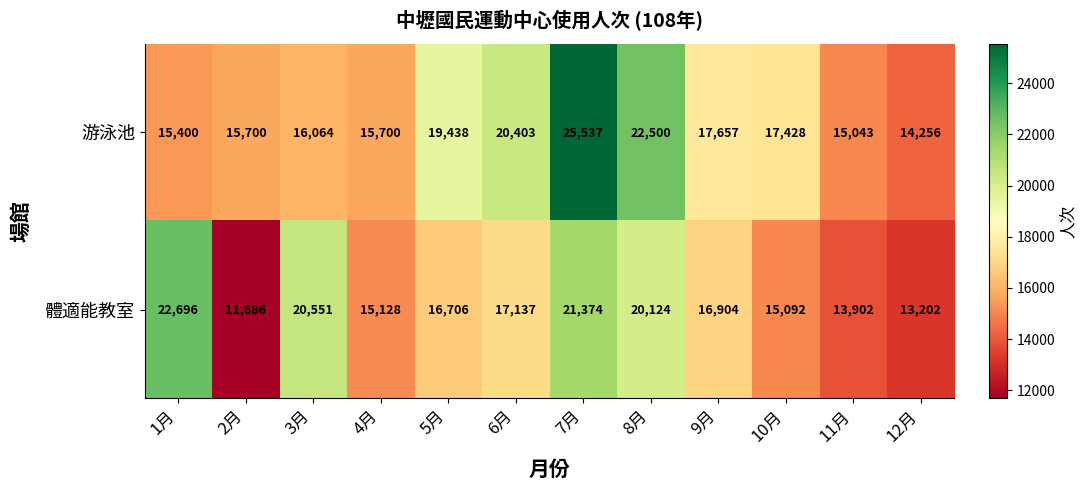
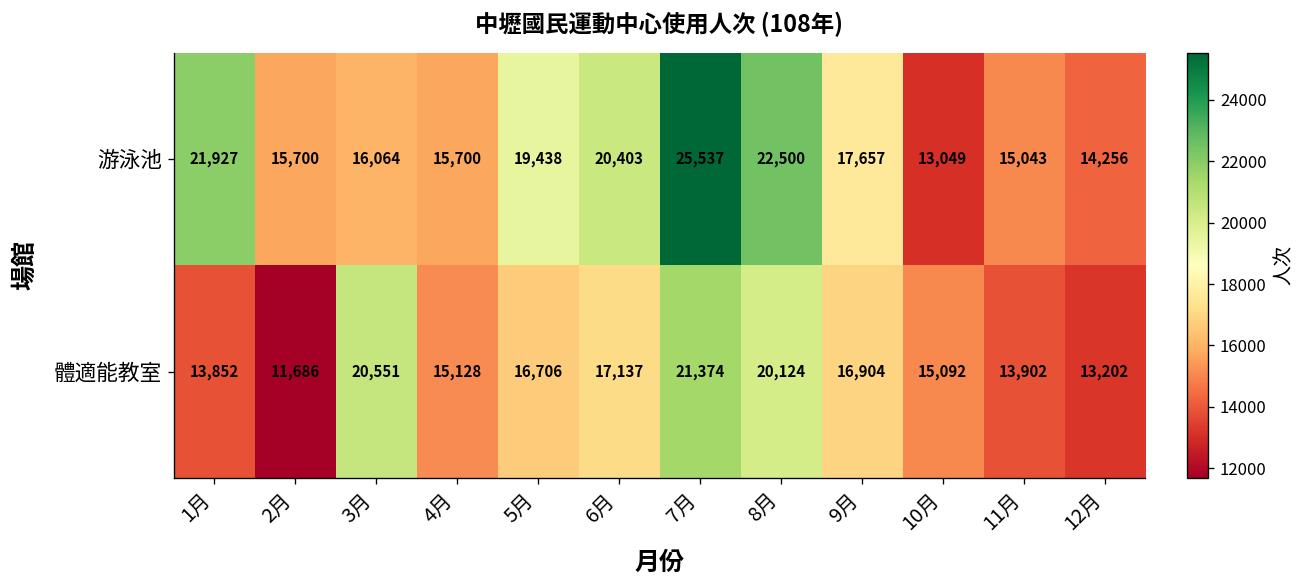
游泳池, 1月: 15,400 -> 21,927
游泳池, 10月: 17,428 -> 13,049
體適能教室, 1月: 22,696 -> 13,852
